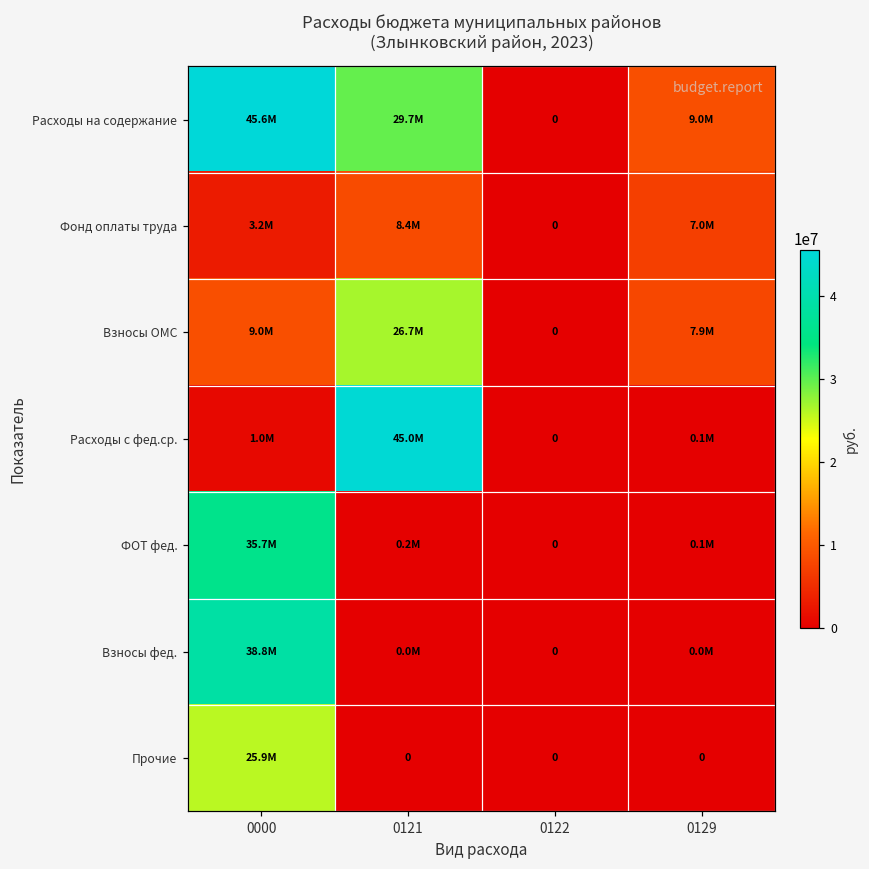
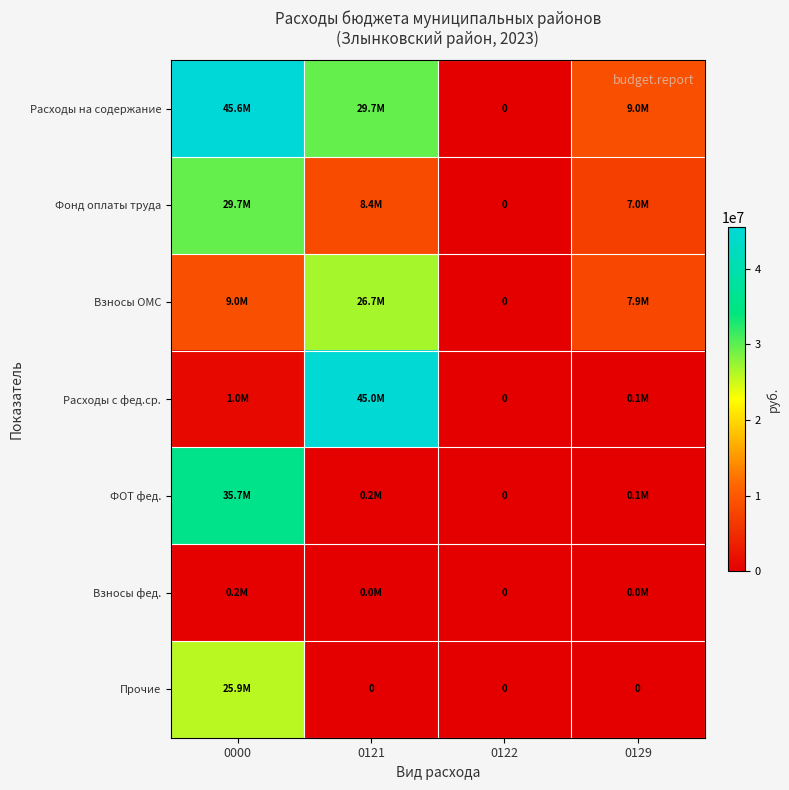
Фонд оплаты труда, 0000: 3.2M -> 29.7M
Взносы фед., 0000: 38.8M -> 0.2M
